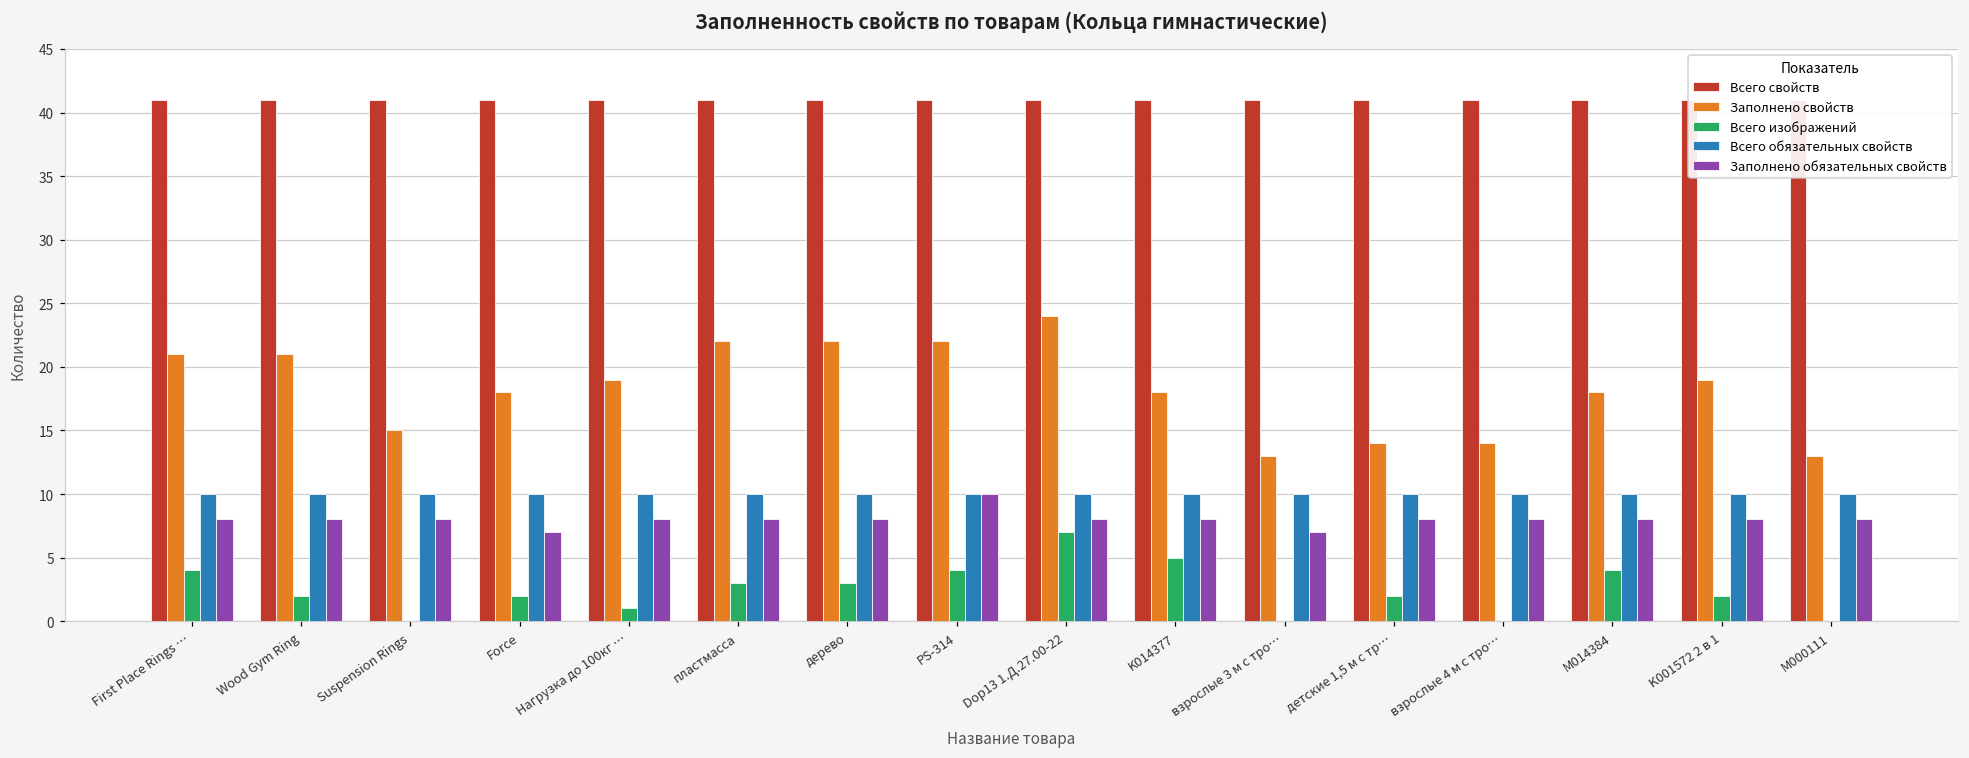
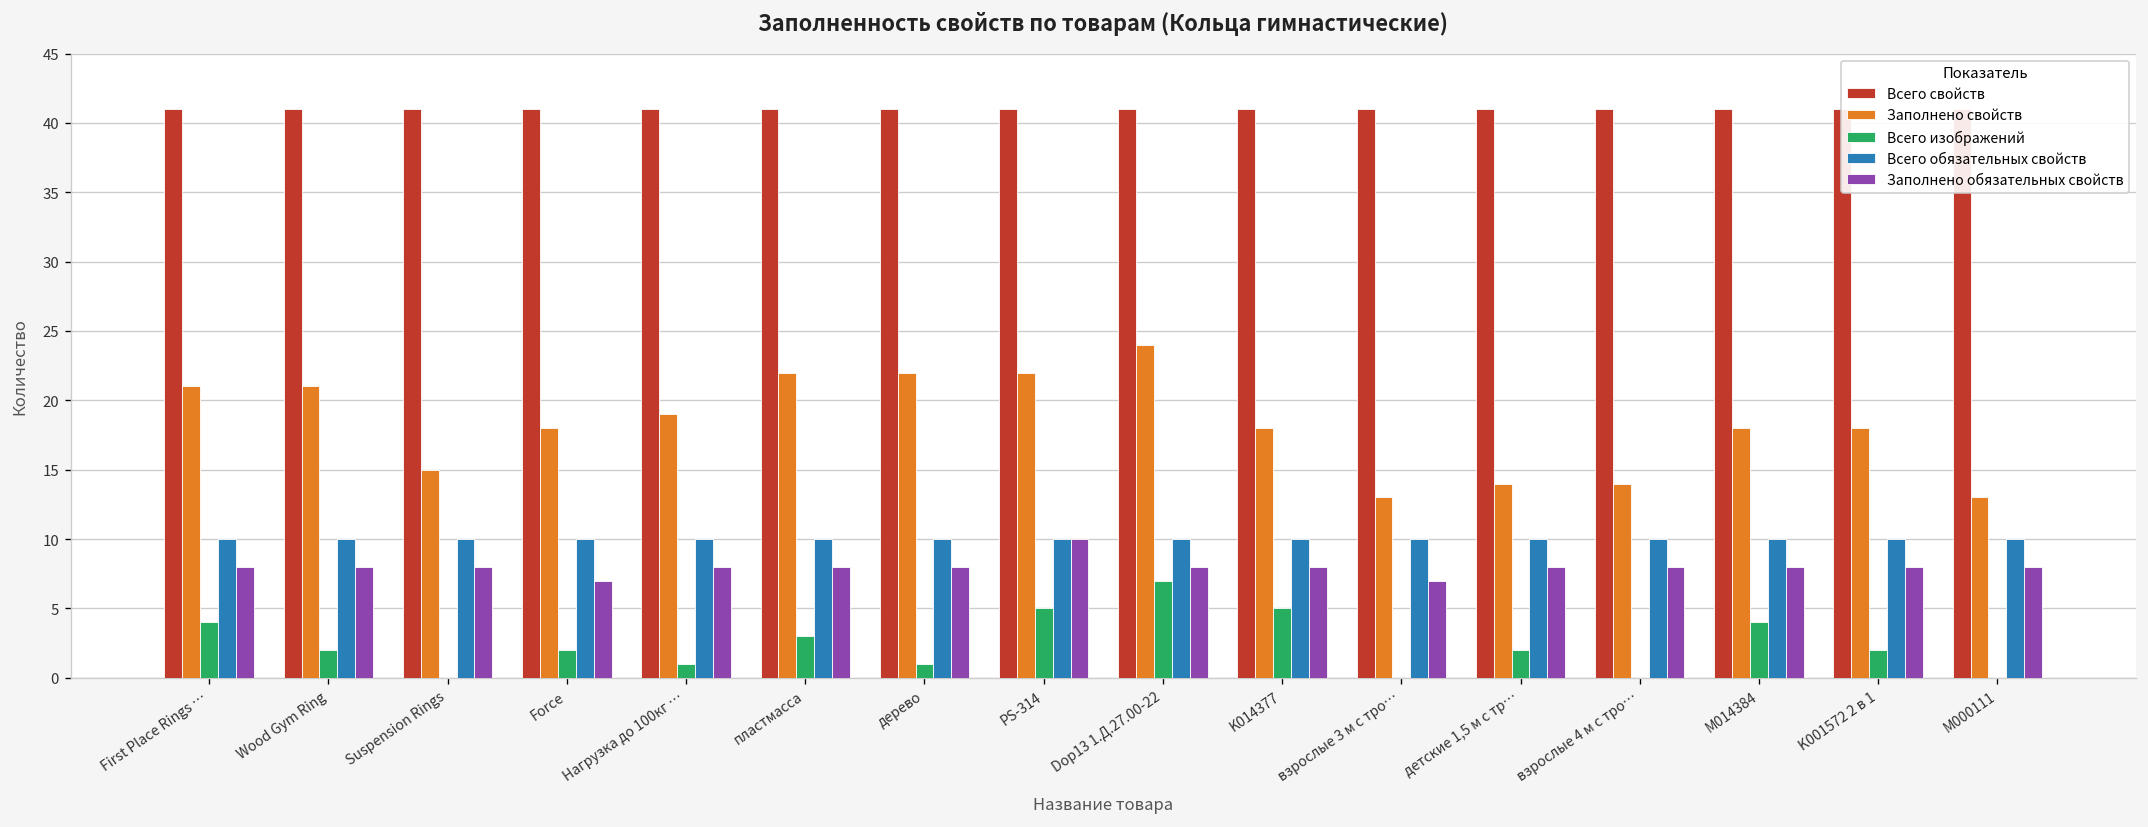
Всего изображений, дерево: 3 -> 1
Всего изображений, PS-314: 4 -> 5
Заполнено свойств, K001572 2 в 1: 19 -> 18
